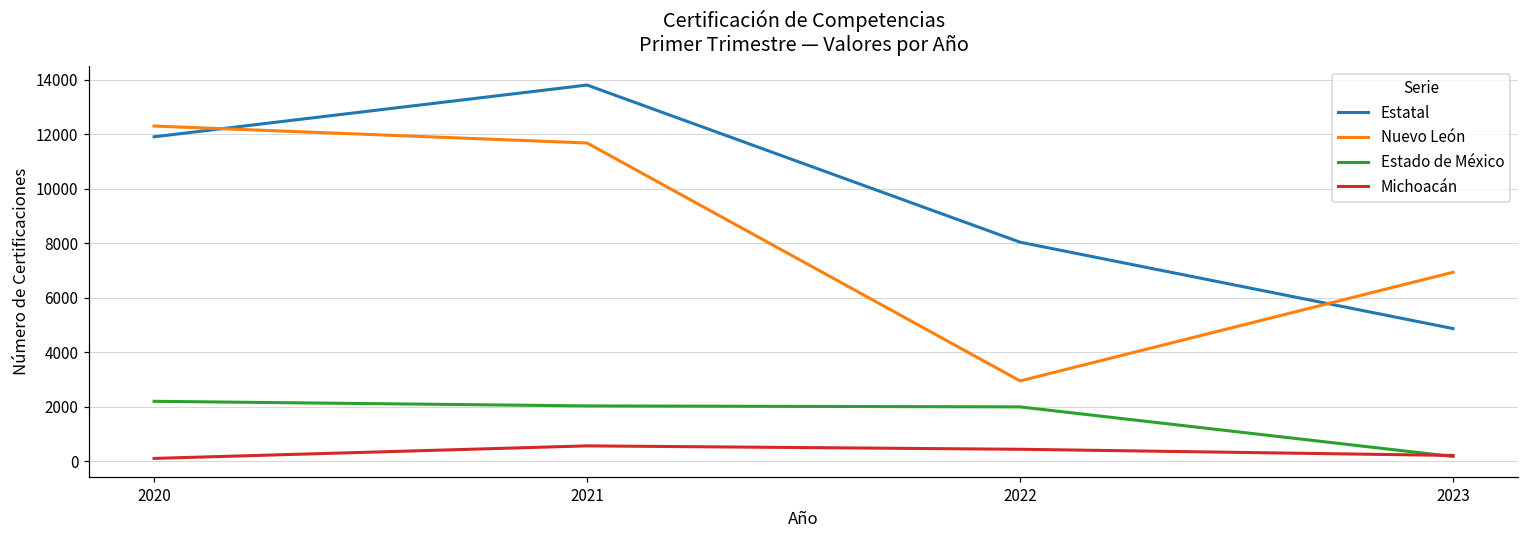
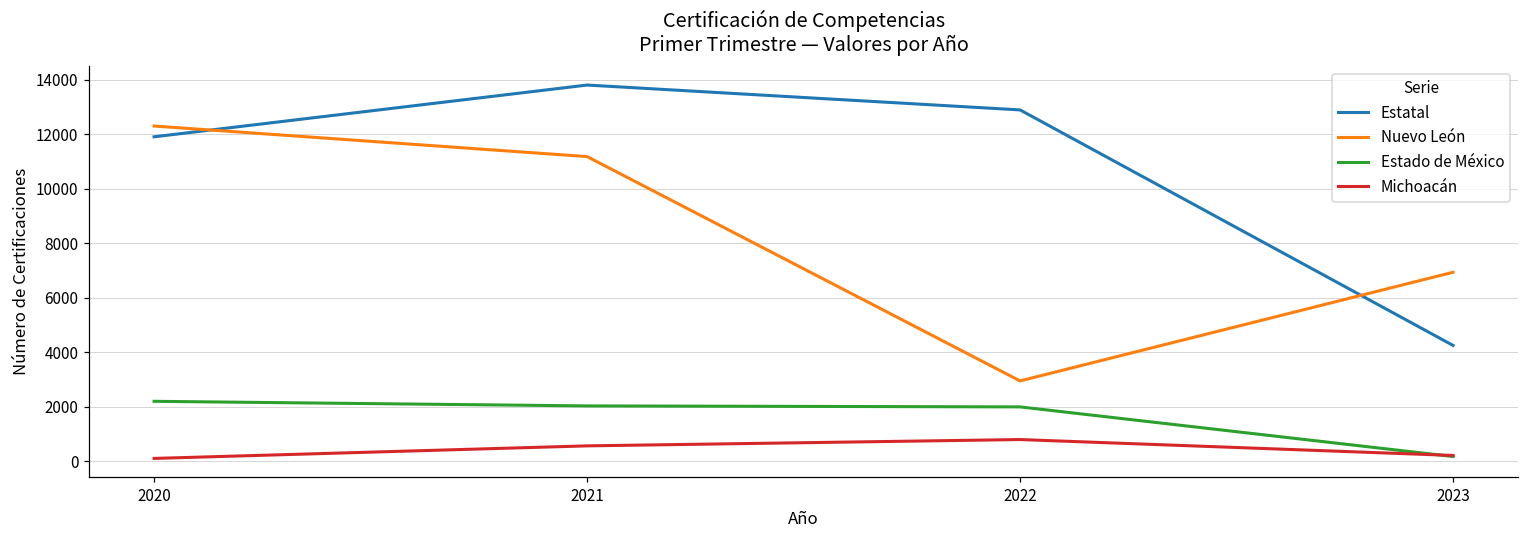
Nuevo León, 2021: 11700 -> 11200
Estatal, 2022: 8000 -> 12900
Michoacán, 2022: 400 -> 800
Estatal, 2023: 4900 -> 4200
